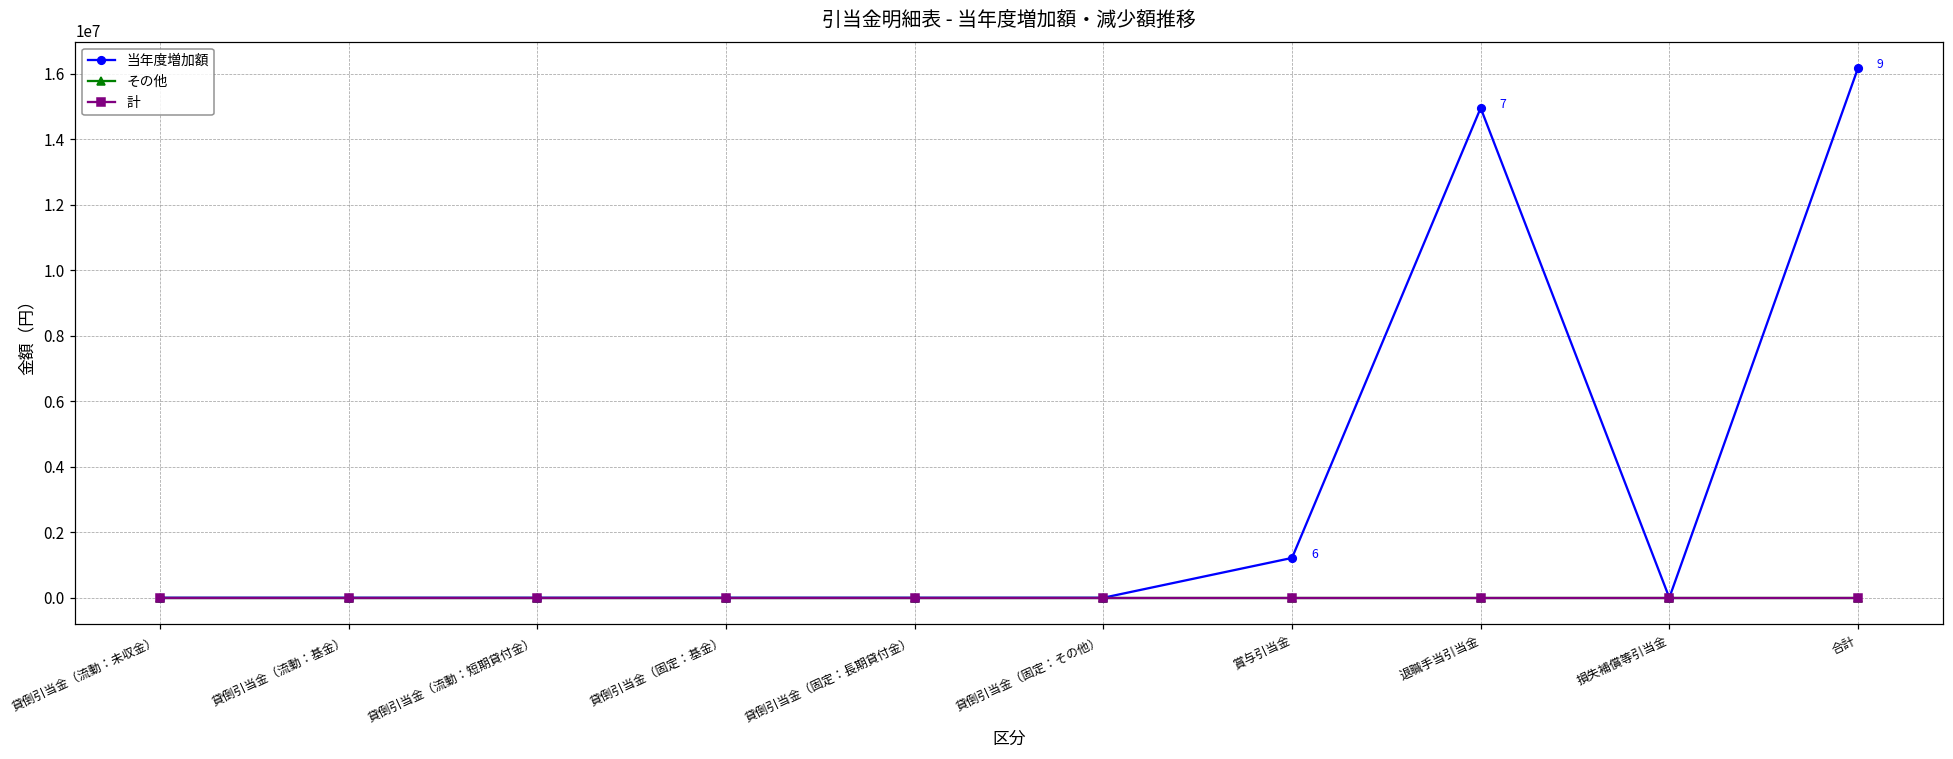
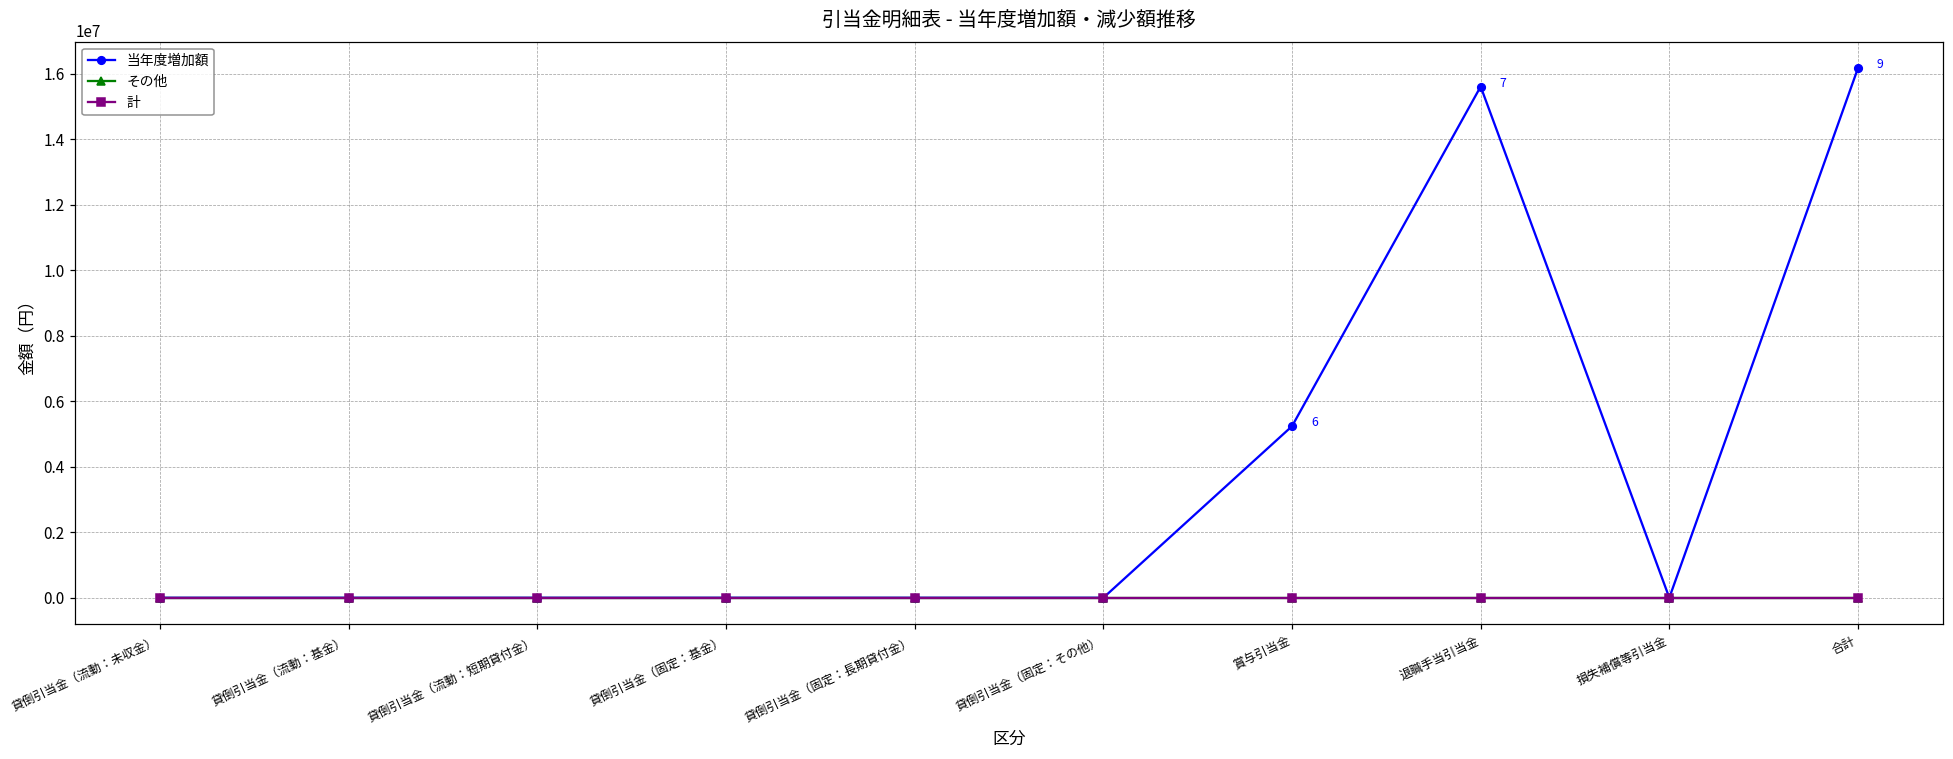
当年度増加額, 賞与引当金: 1200000 -> 5200000
当年度増加額, 退職手当引当金: 14900000 -> 15600000
